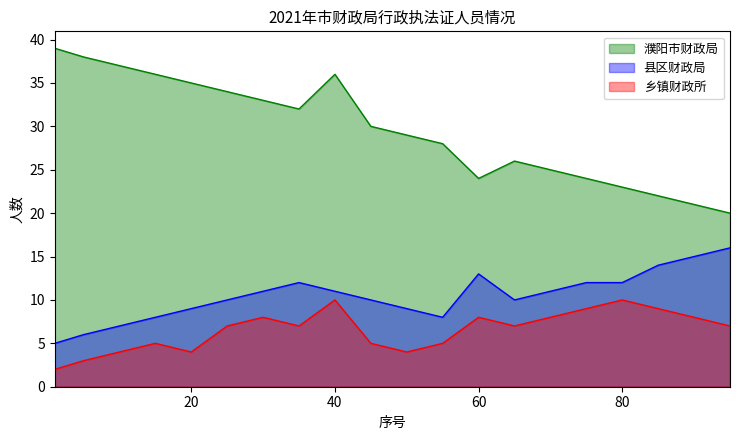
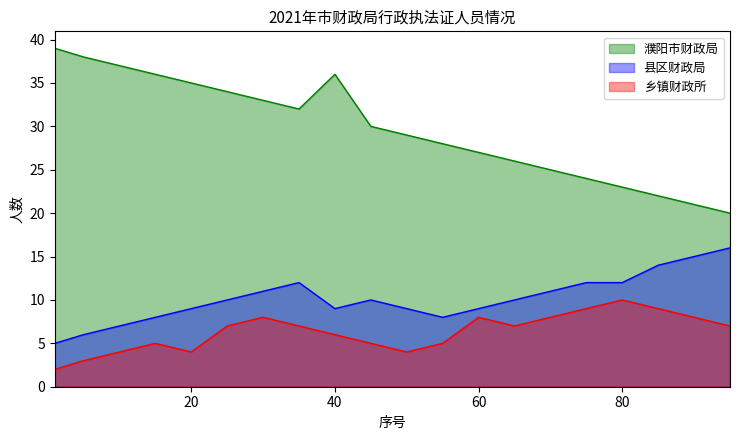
县区财政局, 40: 11 -> 9
乡镇财政所, 40: 10 -> 6
濮阳市财政局, 60: 24 -> 27
县区财政局, 60: 13 -> 9
